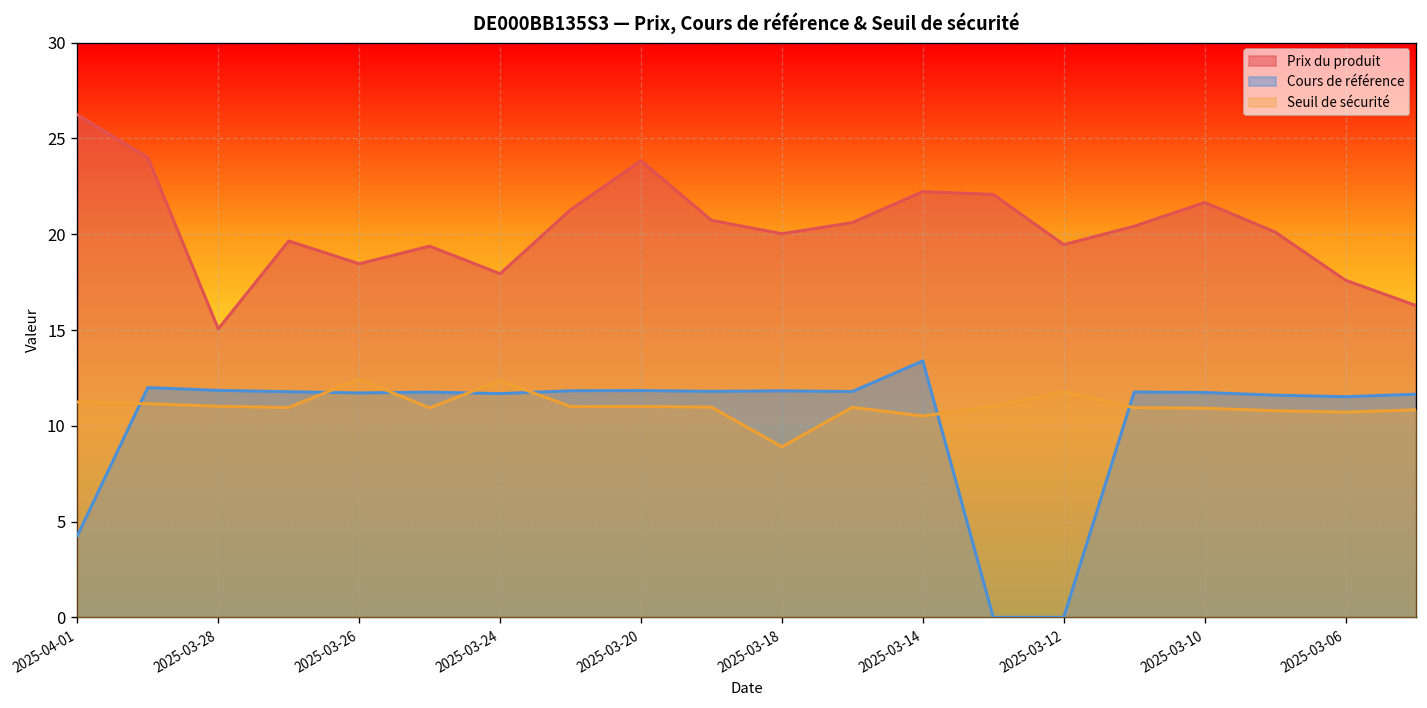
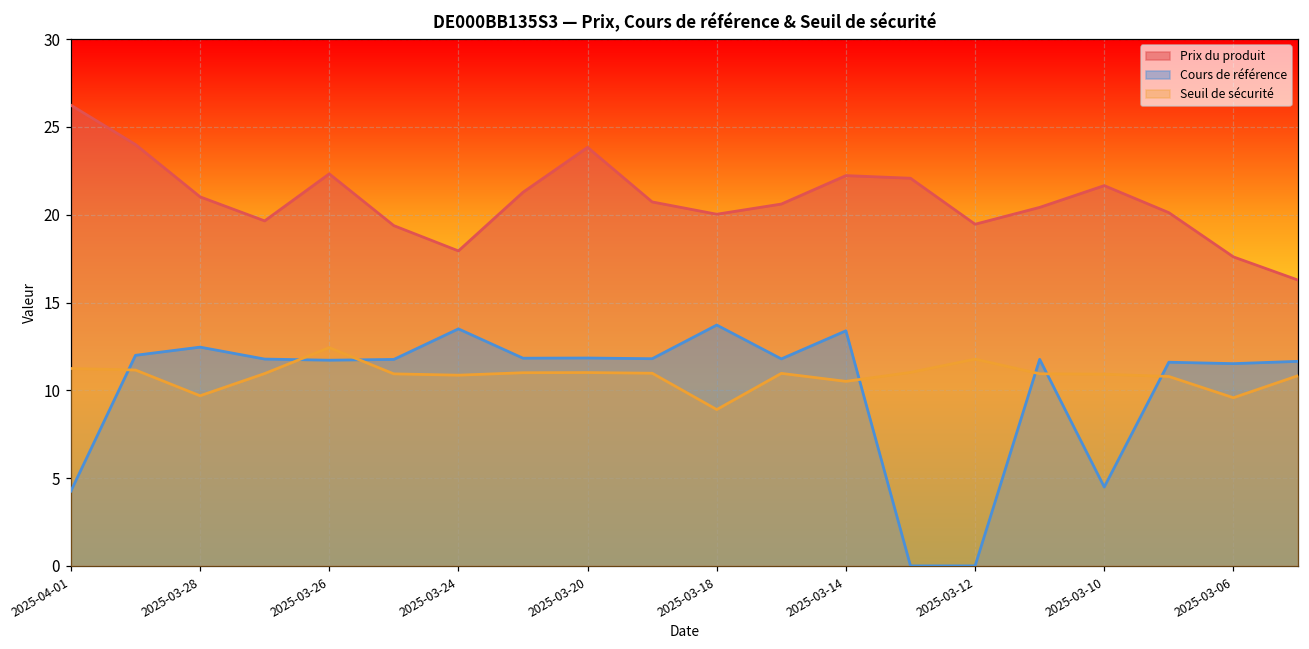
Prix du produit, 2025-03-28: 15.1 -> 21.0
Cours de référence, 2025-03-28: 11.9 -> 12.5
Seuil de sécurité, 2025-03-28: 11.0 -> 9.7
Prix du produit, 2025-03-26: 18.5 -> 22.3
Cours de référence, 2025-03-24: 11.7 -> 13.5
Seuil de sécurité, 2025-03-24: 12.4 -> 10.9
Cours de référence, 2025-03-18: 11.8 -> 13.7
Cours de référence, 2025-03-10: 11.7 -> 4.5
Seuil de sécurité, 2025-03-06: 10.7 -> 9.6
